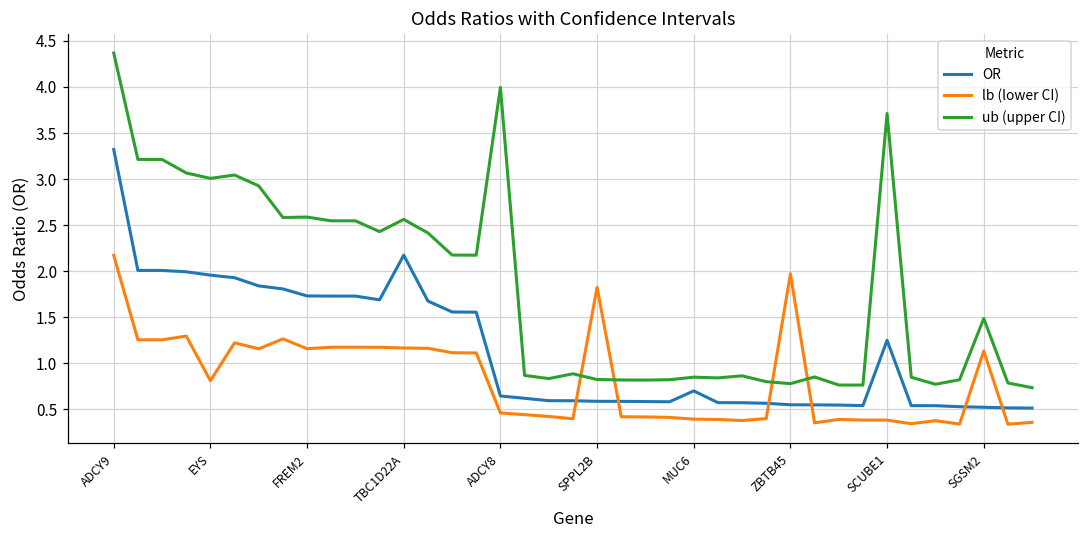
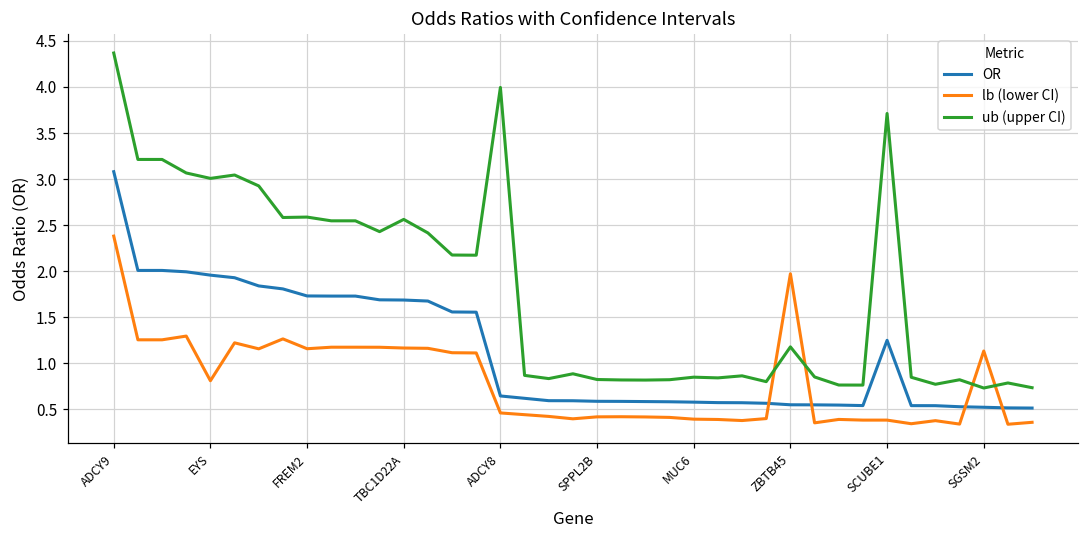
OR, ADCY9: 3.3 -> 3.1
lb (lower CI), ADCY9: 2.2 -> 2.4
OR, TBC1D22A: 2.2 -> 1.7
lb (lower CI), SPPL2B: 1.8 -> 0.4
OR, MUC6: 0.7 -> 0.6
ub (upper CI), ZBTB45: 0.8 -> 1.2
ub (upper CI), SGSM2: 1.5 -> 0.7
